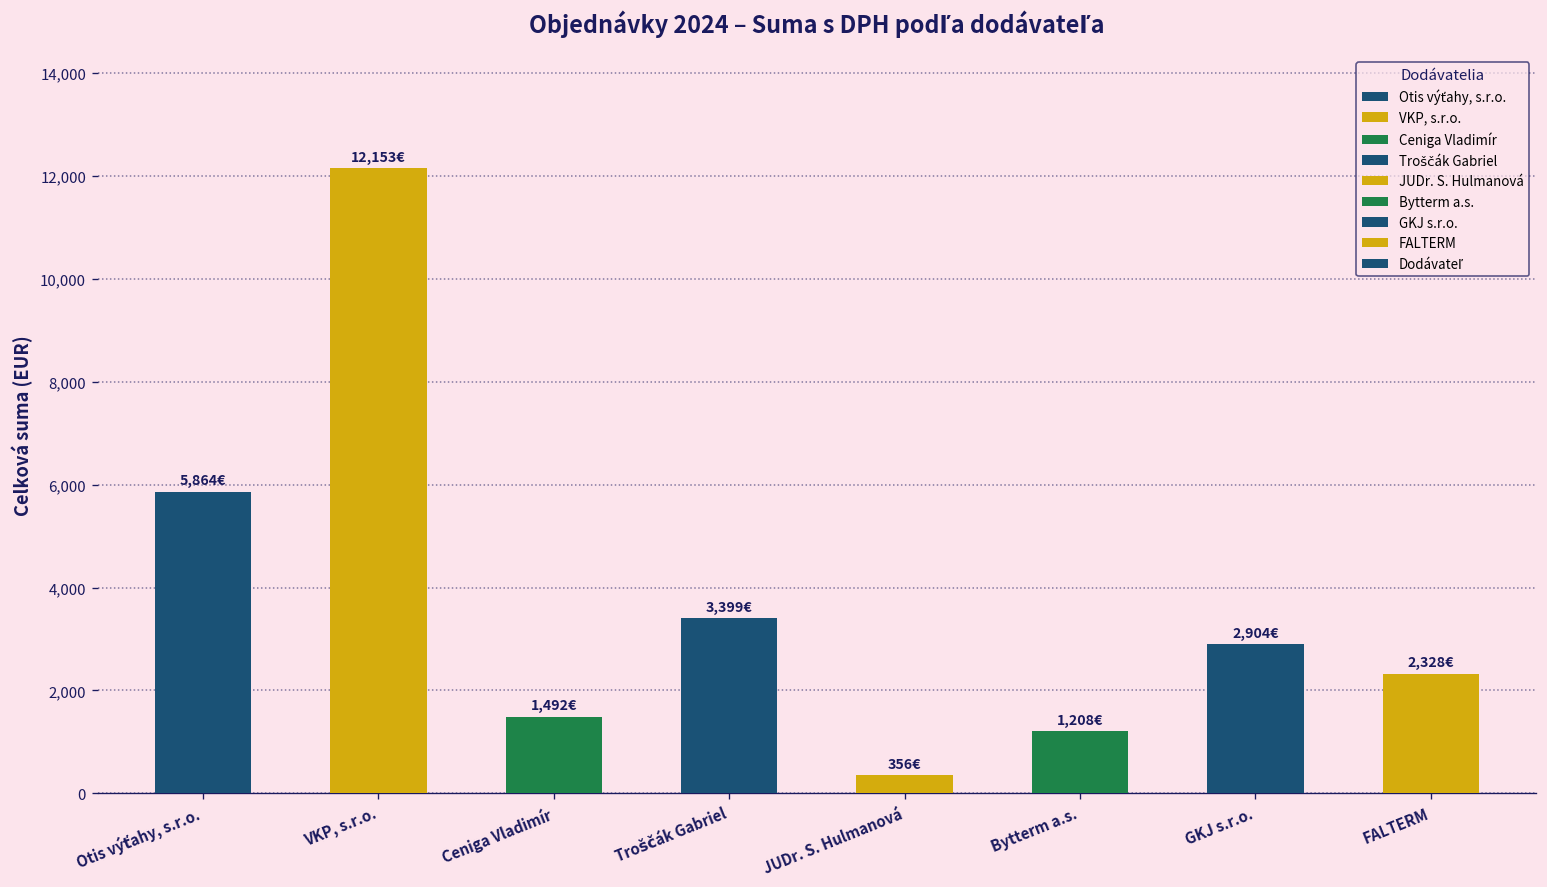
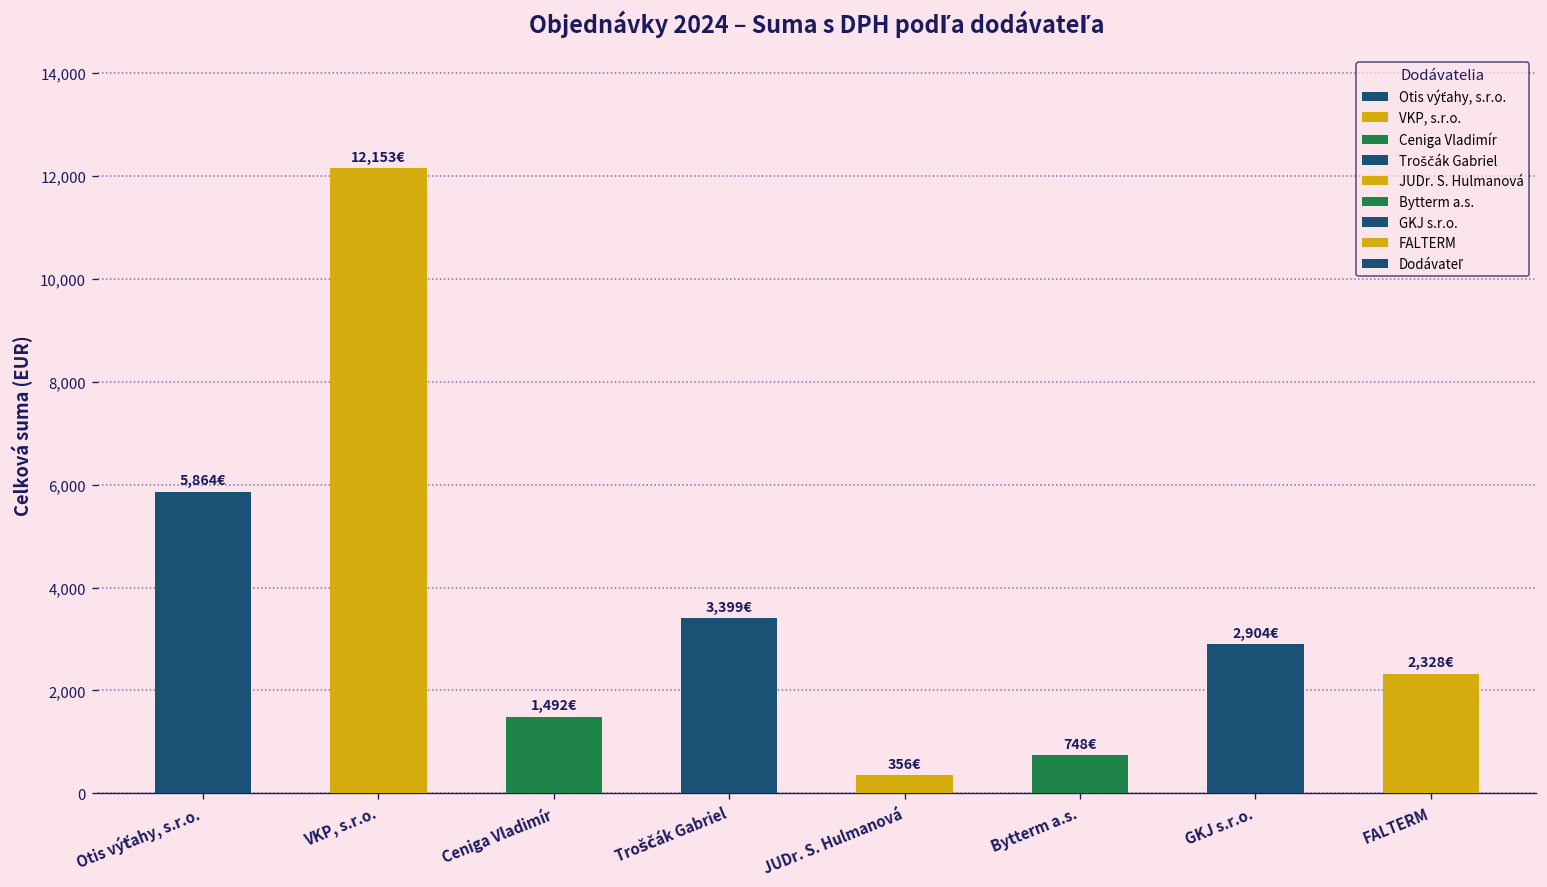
Bytterm a.s.: 1,208€ -> 748€
